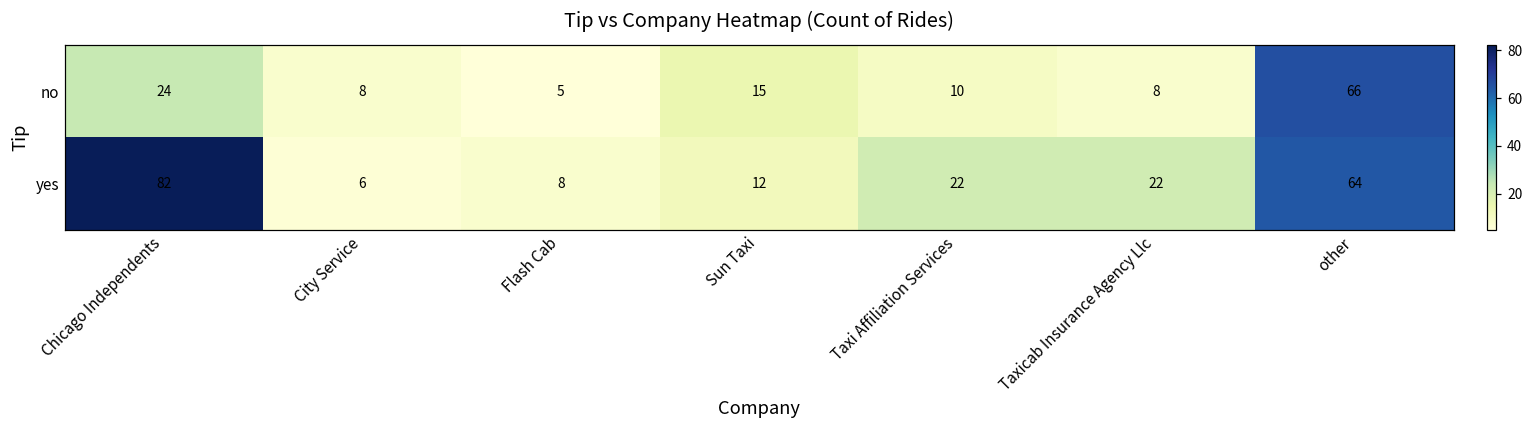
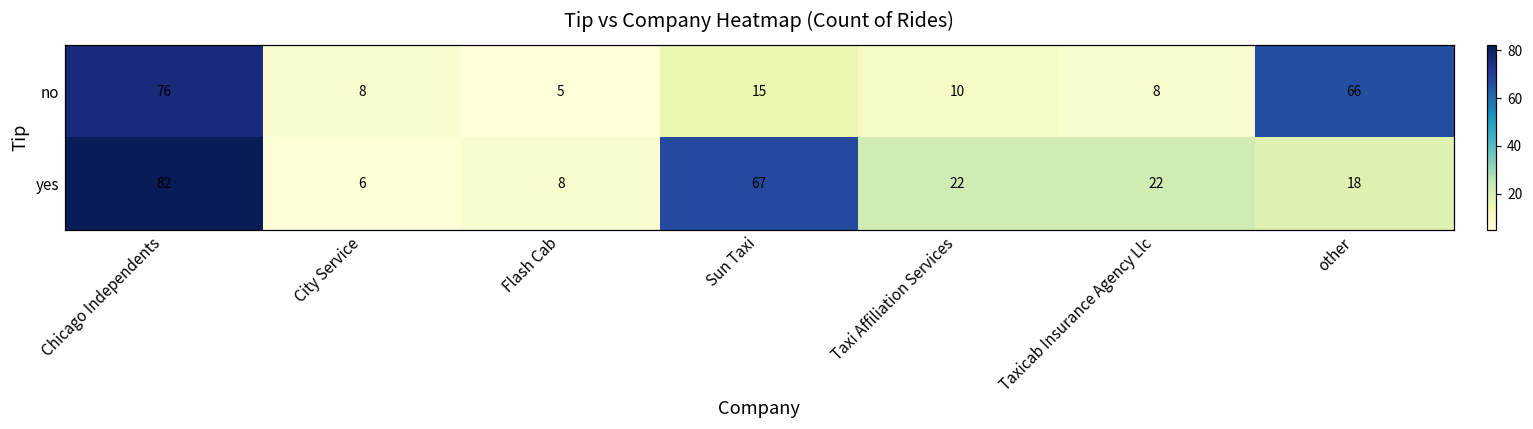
no, Chicago Independents: 24 -> 76
yes, Sun Taxi: 12 -> 67
yes, other: 64 -> 18
